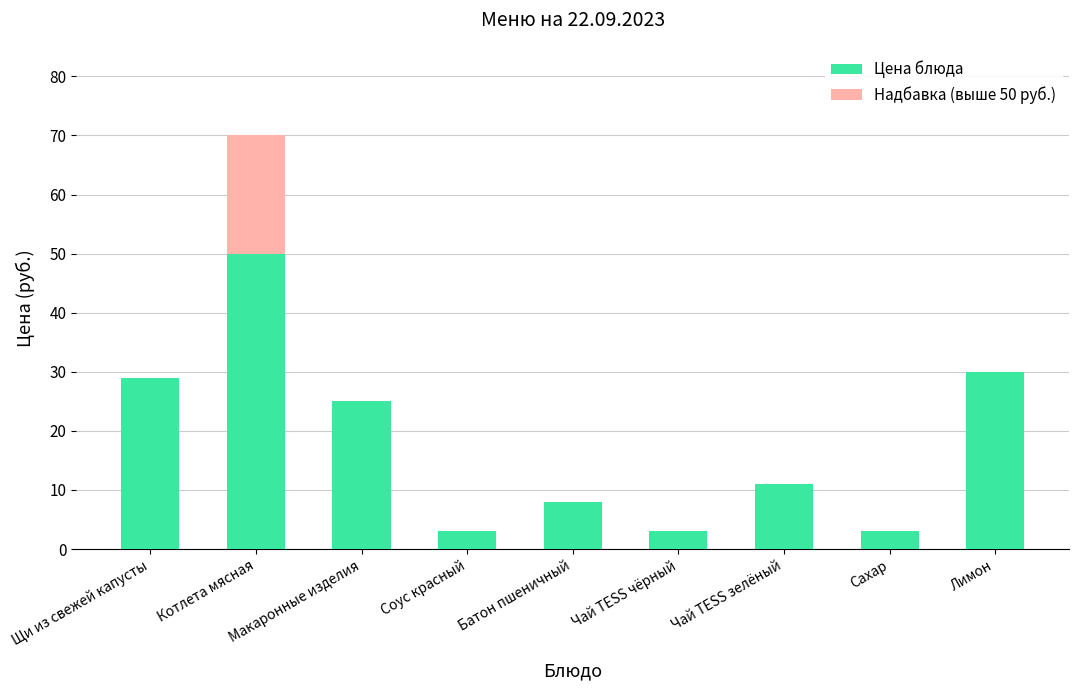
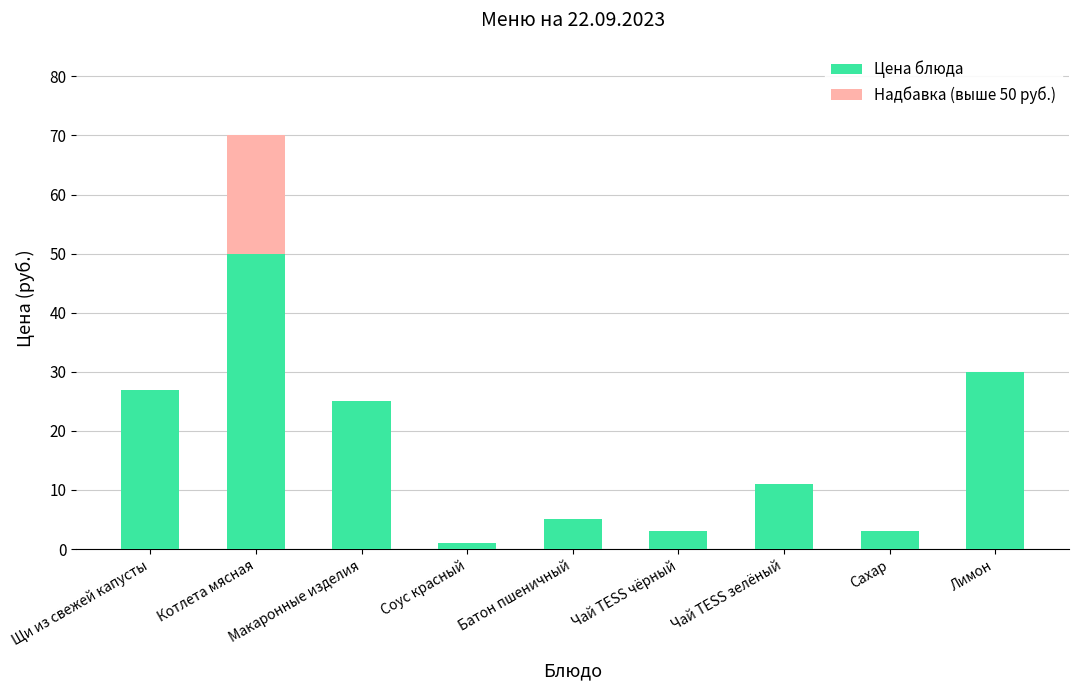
Цена блюда, Щи из свежей капусты: 29 -> 27
Цена блюда, Соус красный: 3 -> 1
Цена блюда, Батон пшеничный: 8 -> 5
